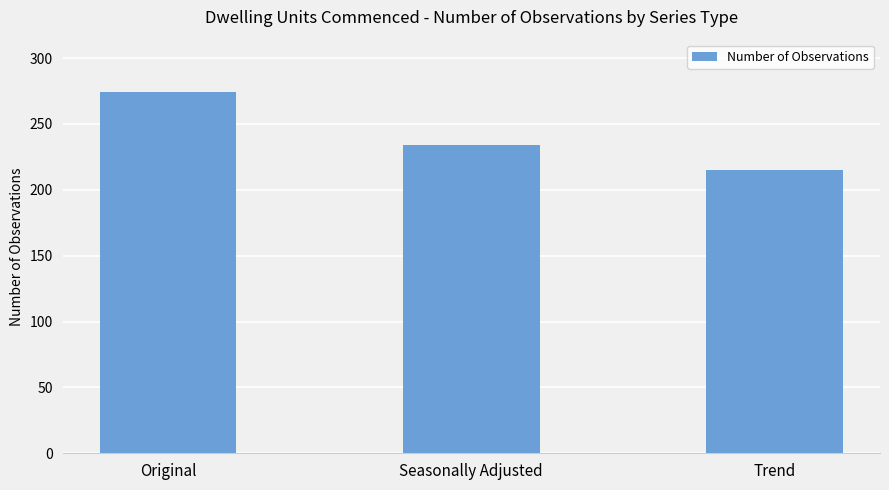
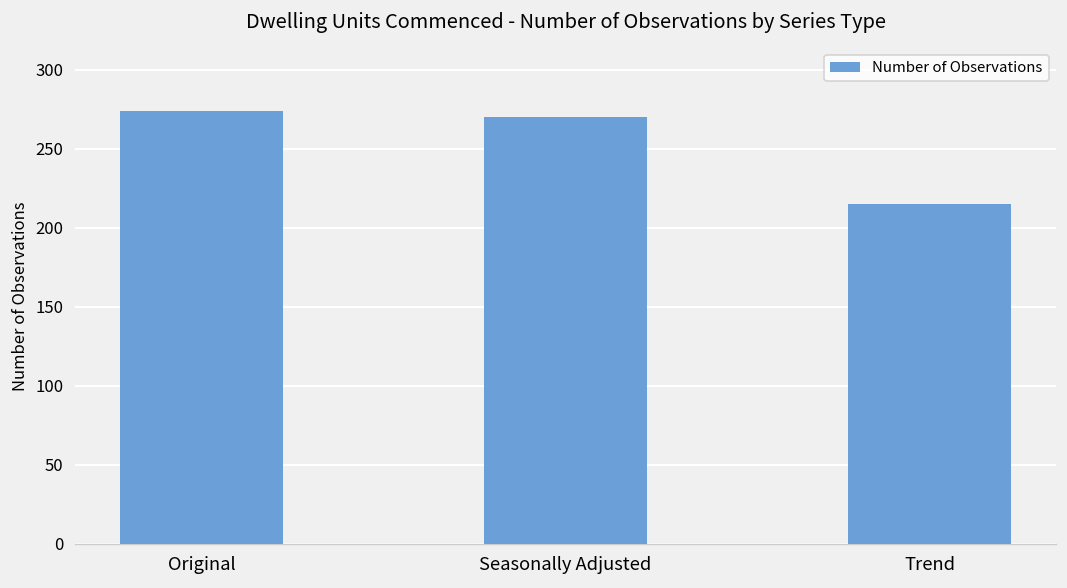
Seasonally Adjusted: 234 -> 270
